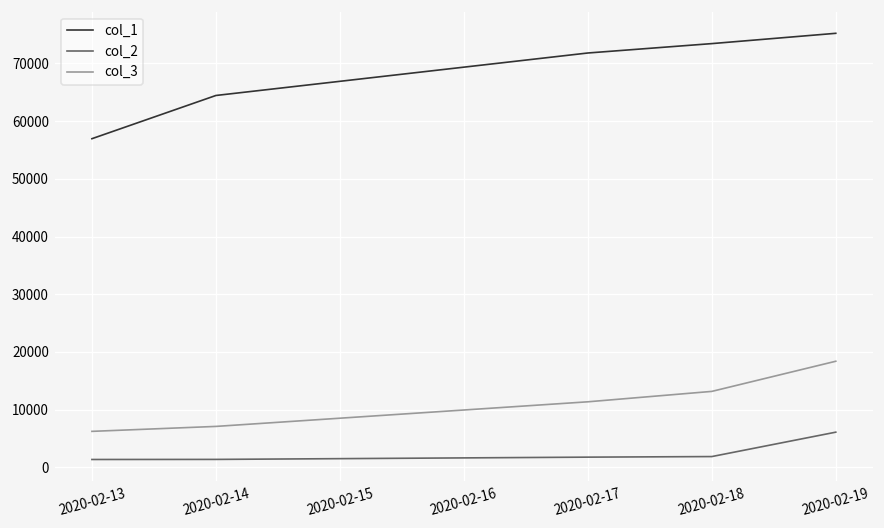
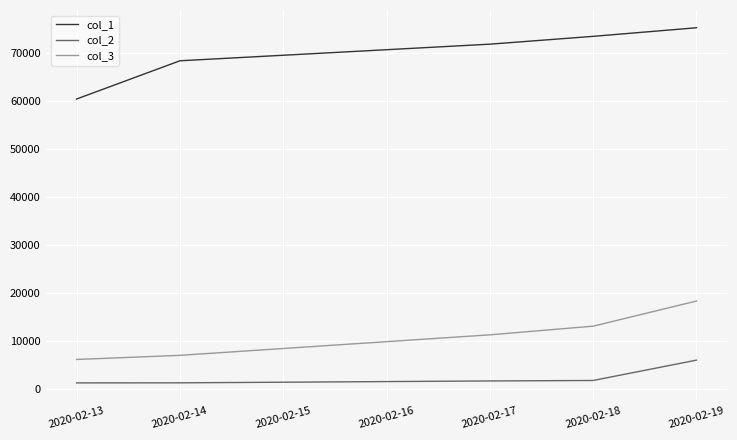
col_1, 2020-02-13: 57000 -> 60000
col_1, 2020-02-14: 64000 -> 68000
